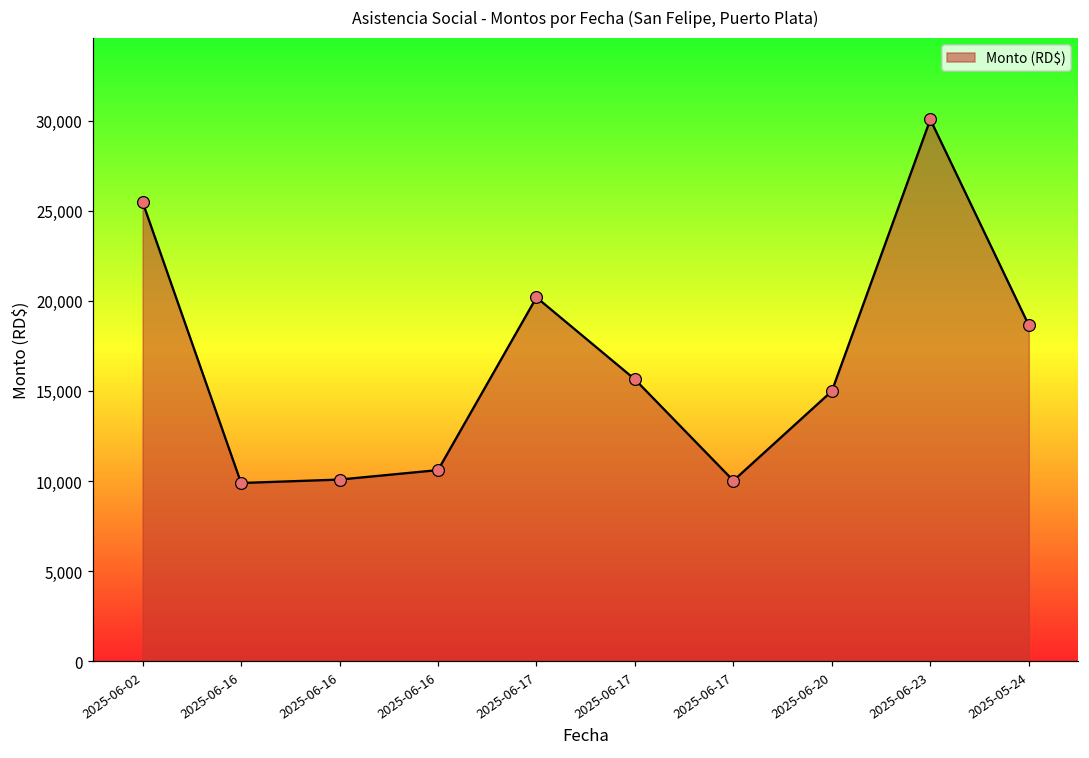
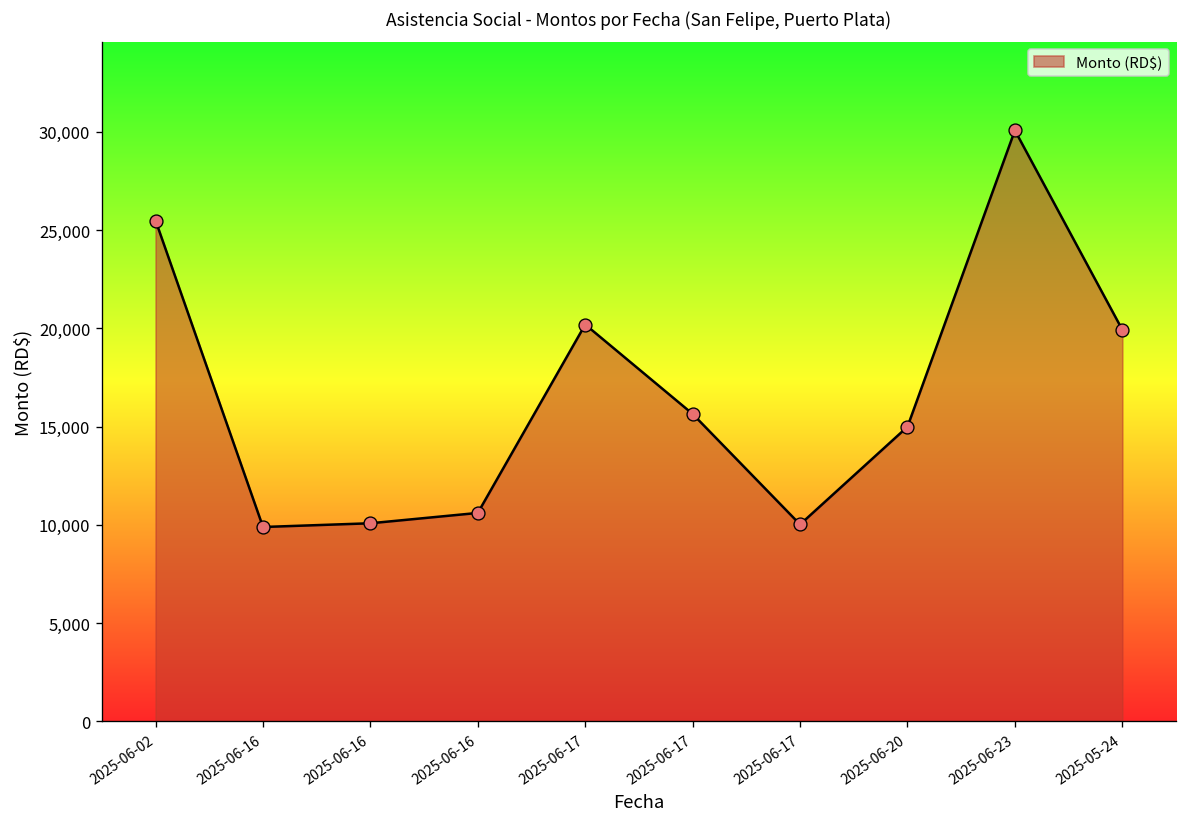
2025-05-24: 18,600 -> 19,900
